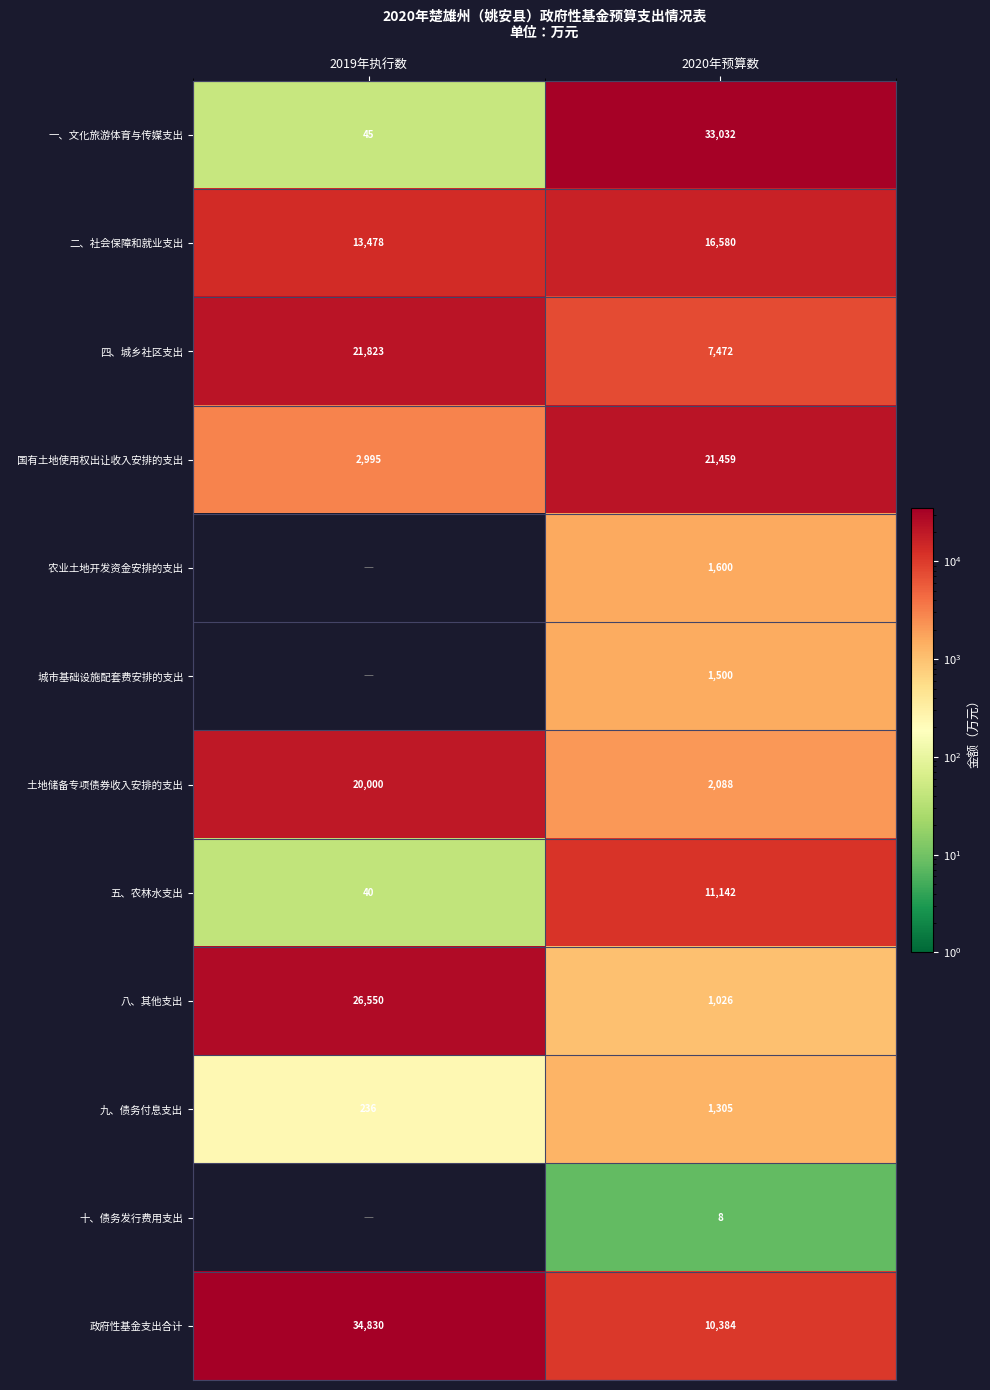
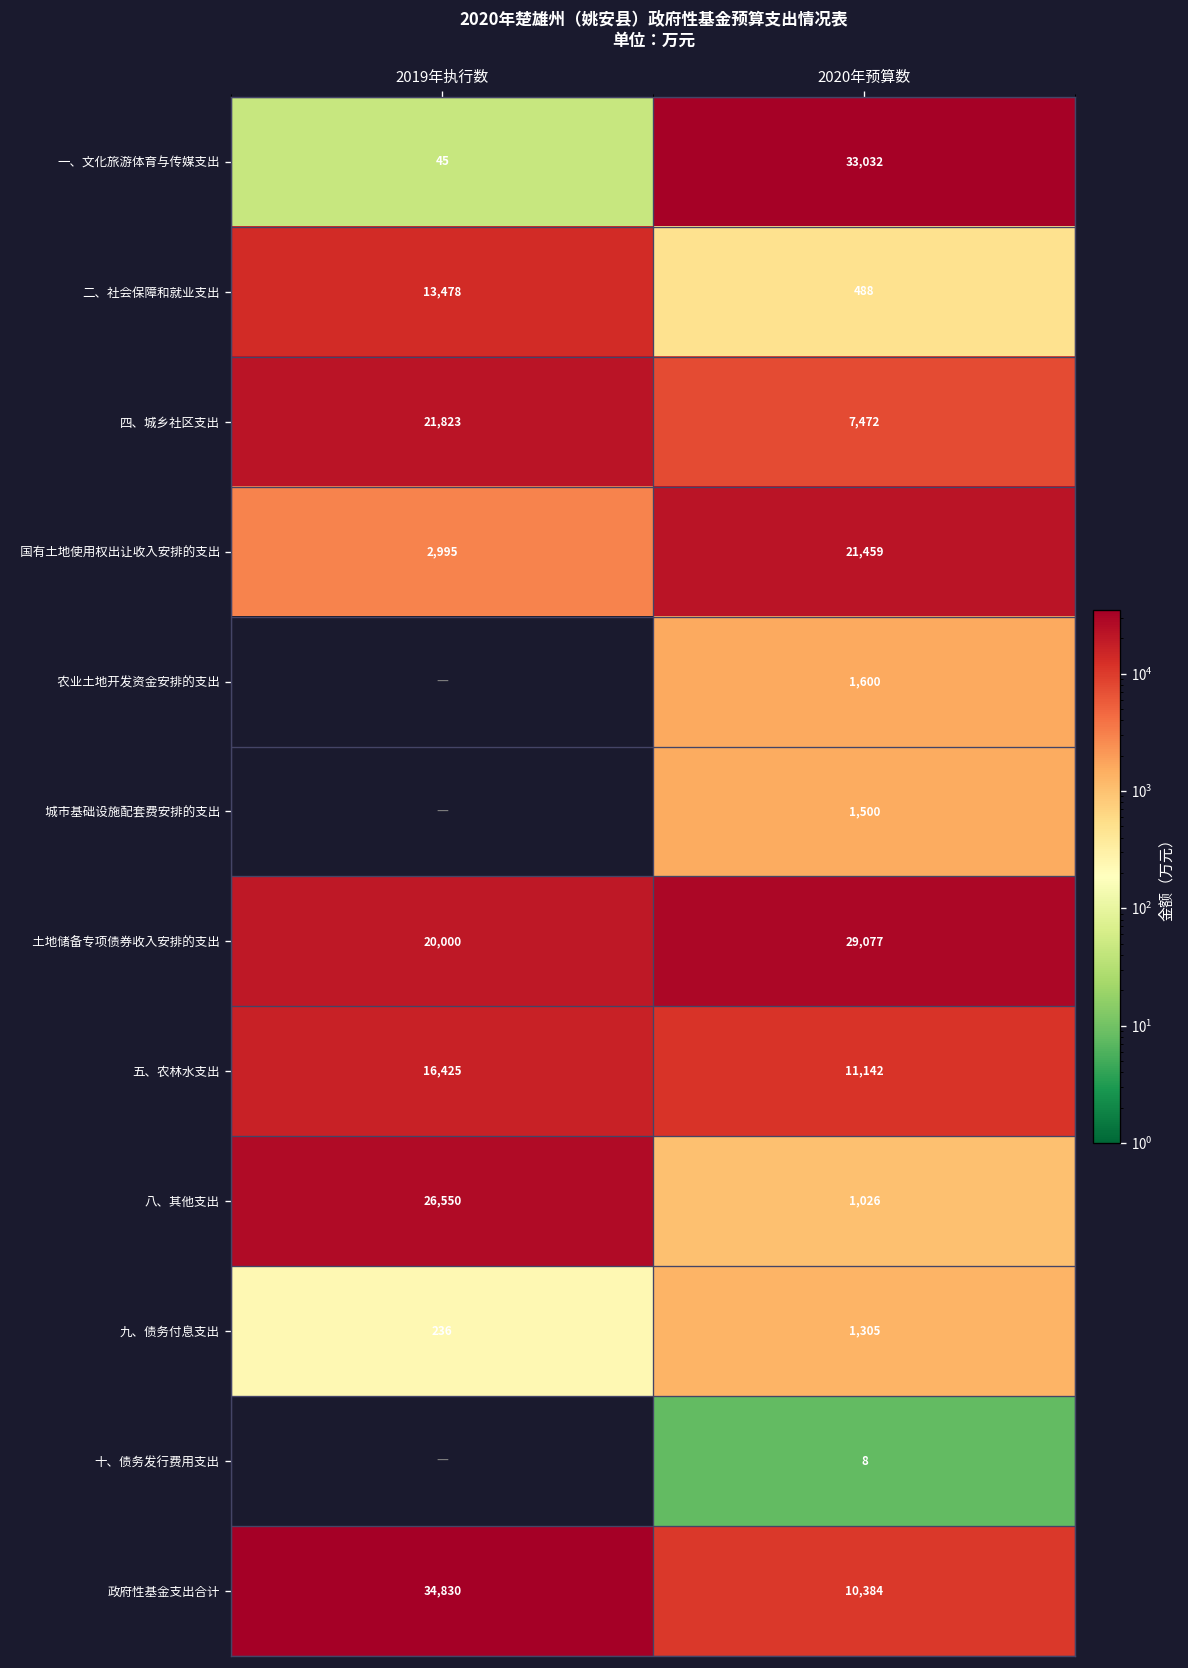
二、社会保障和就业支出, 2020年预算数: 16,580 -> 488
土地储备专项债券收入安排的支出, 2020年预算数: 2,088 -> 29,077
五、农林水支出, 2019年执行数: 40 -> 16,425
